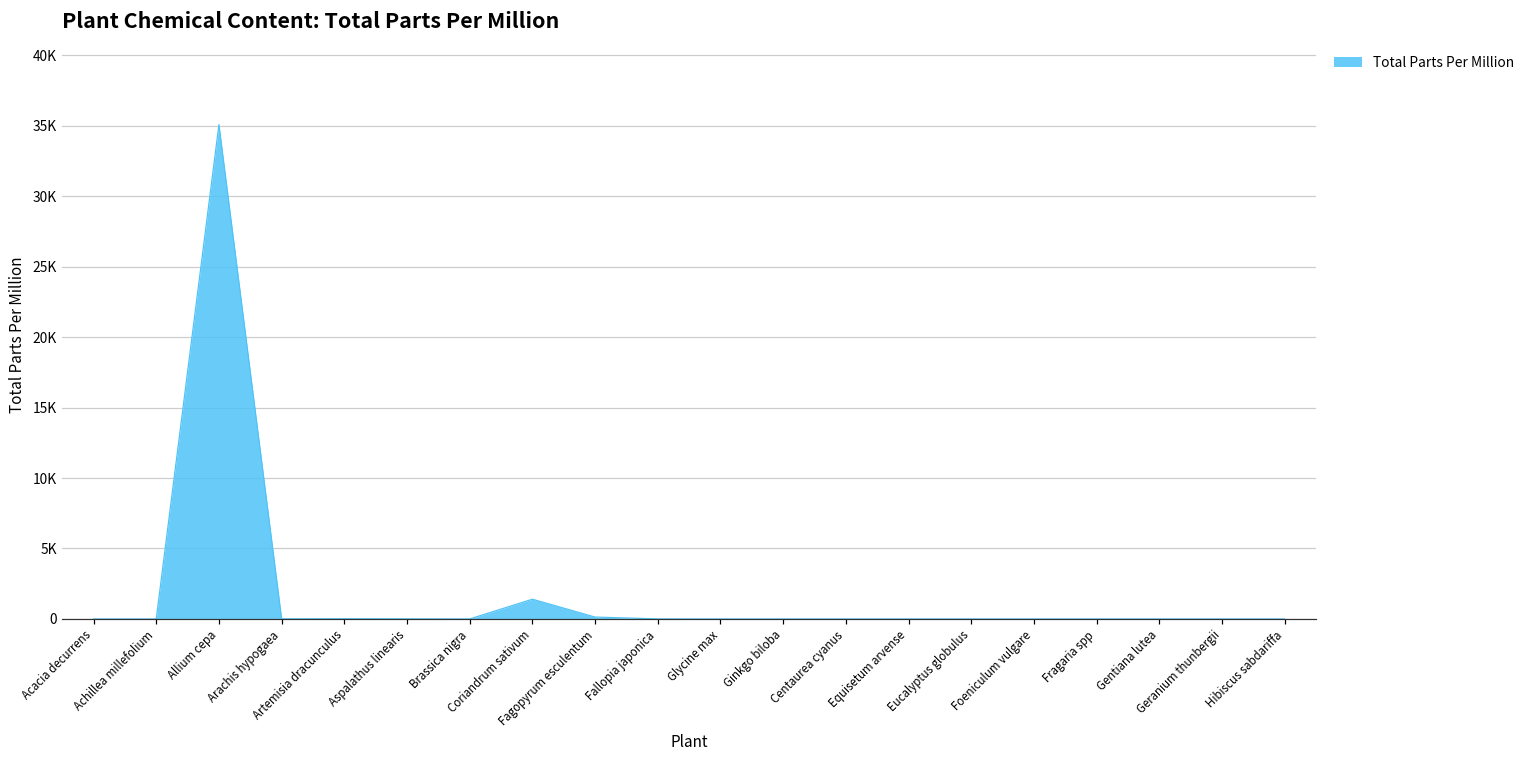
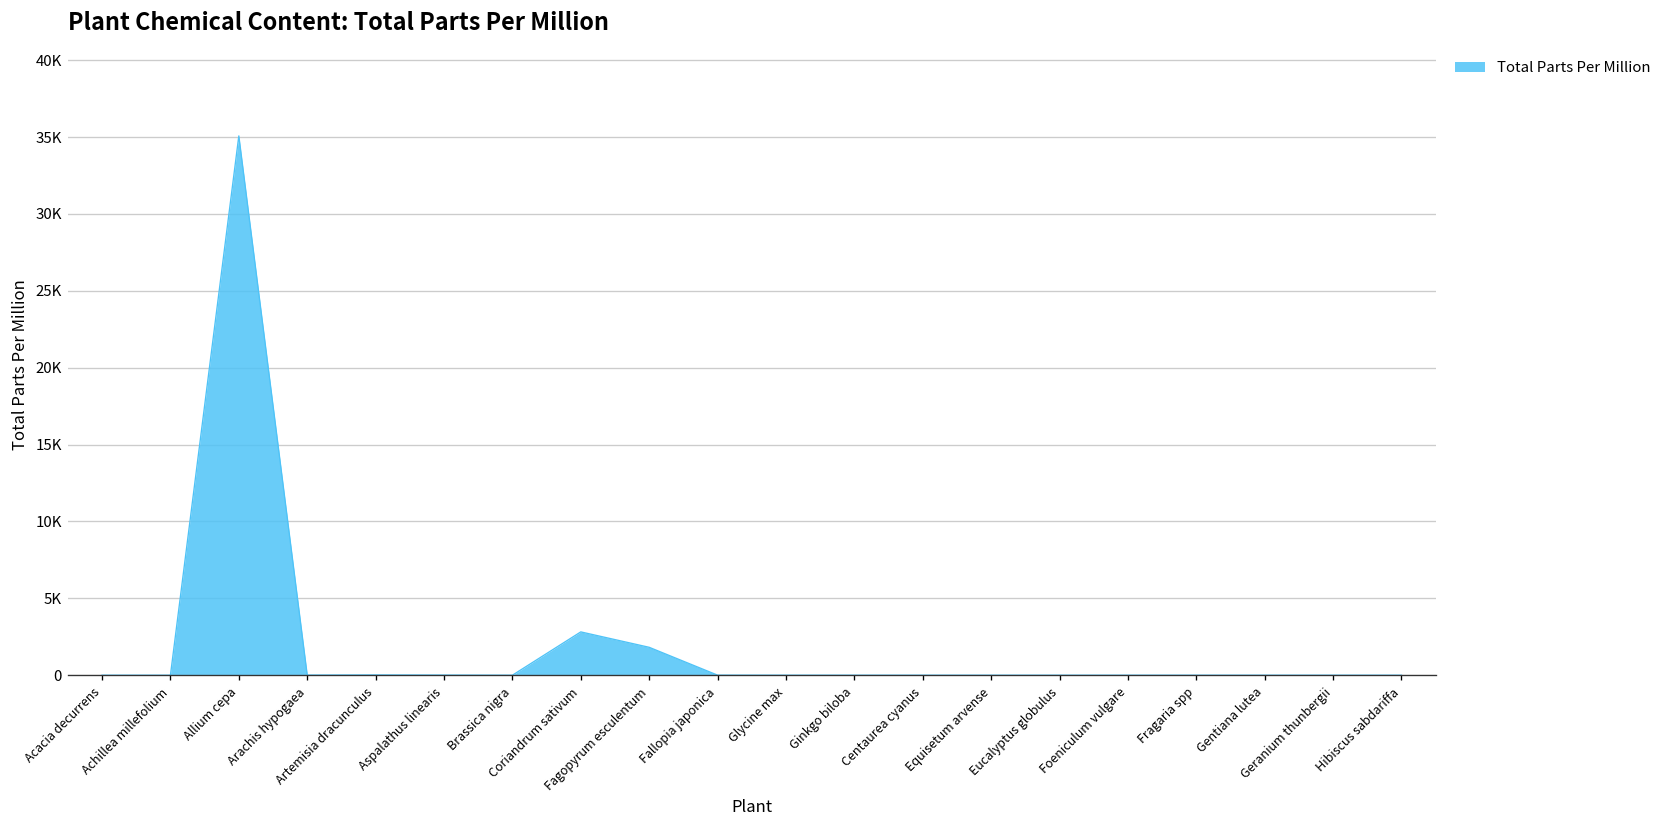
Coriandrum sativum: 1400 -> 2800
Fagopyrum esculentum: 100 -> 1800
